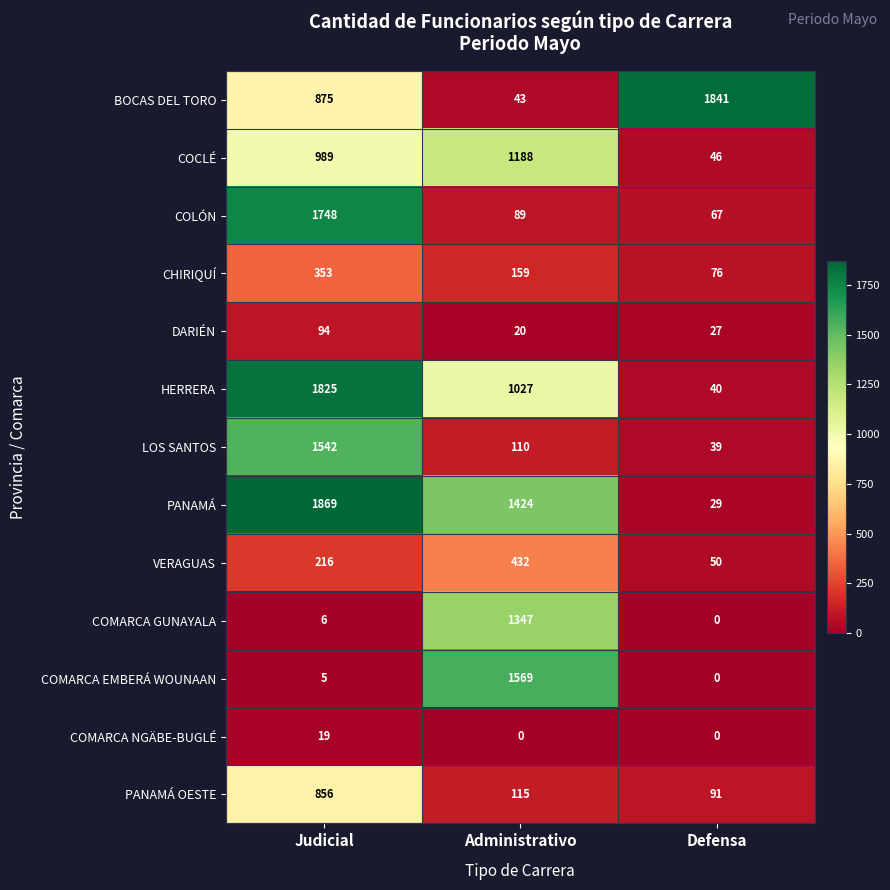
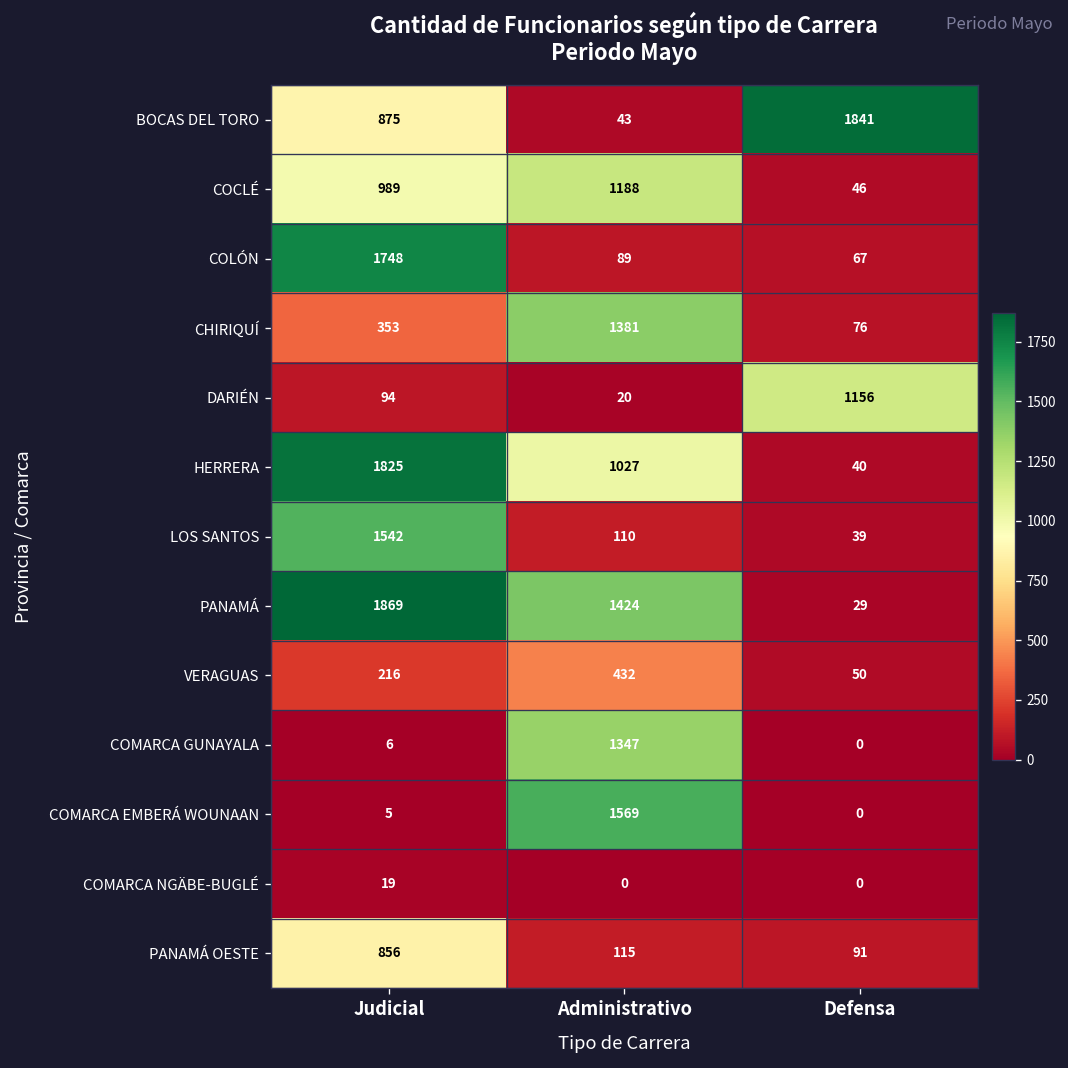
CHIRIQUÍ, Administrativo: 159 -> 1381
DARIÉN, Defensa: 27 -> 1156
